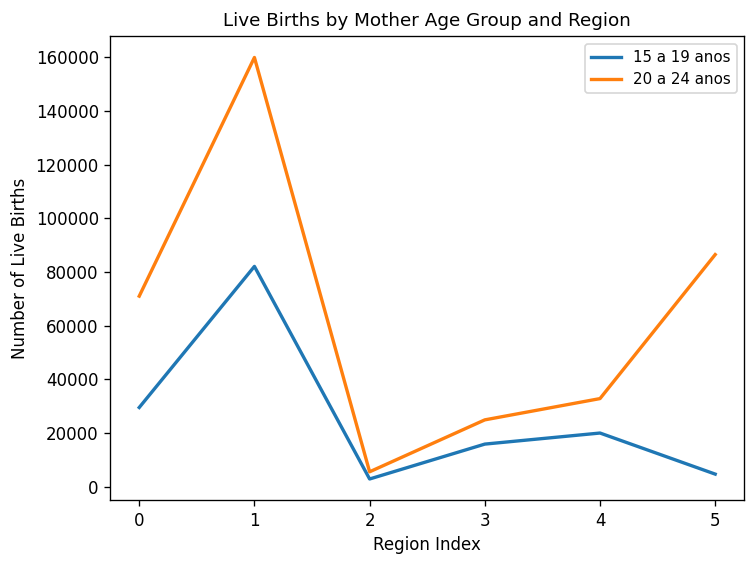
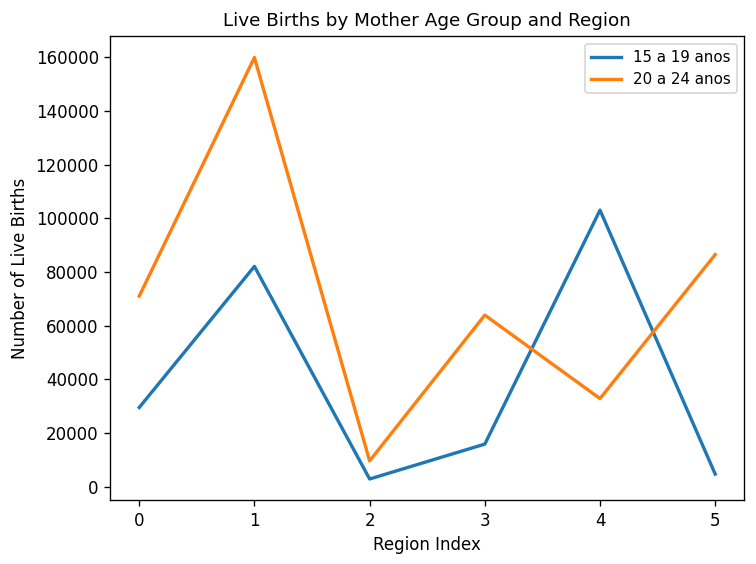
20 a 24 anos, 2: 6000 -> 10000
20 a 24 anos, 3: 25000 -> 64000
15 a 19 anos, 4: 20000 -> 103000
